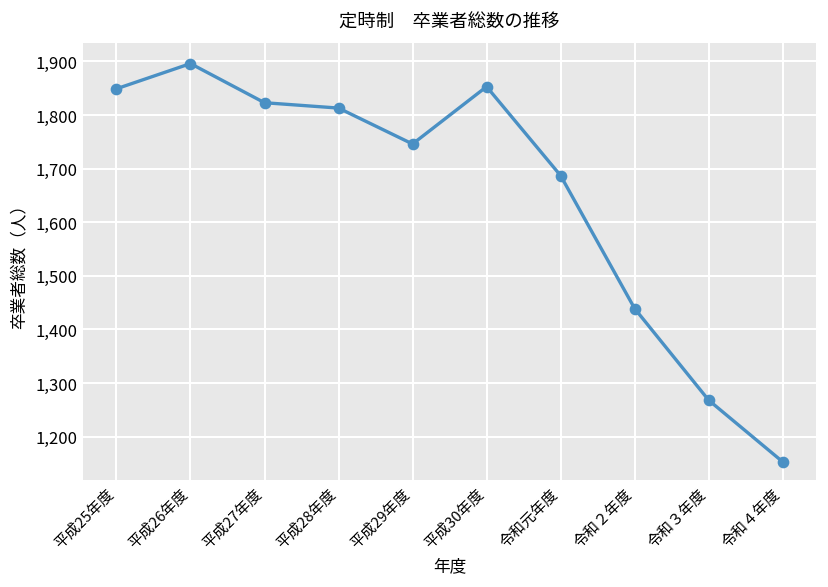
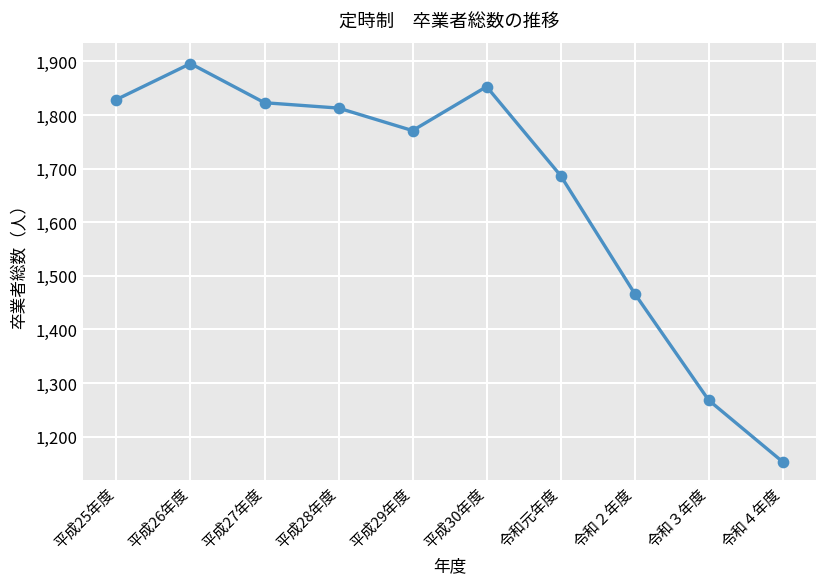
平成25年度: 1,850 -> 1,830
平成29年度: 1,750 -> 1,770
令和２年度: 1,440 -> 1,470
